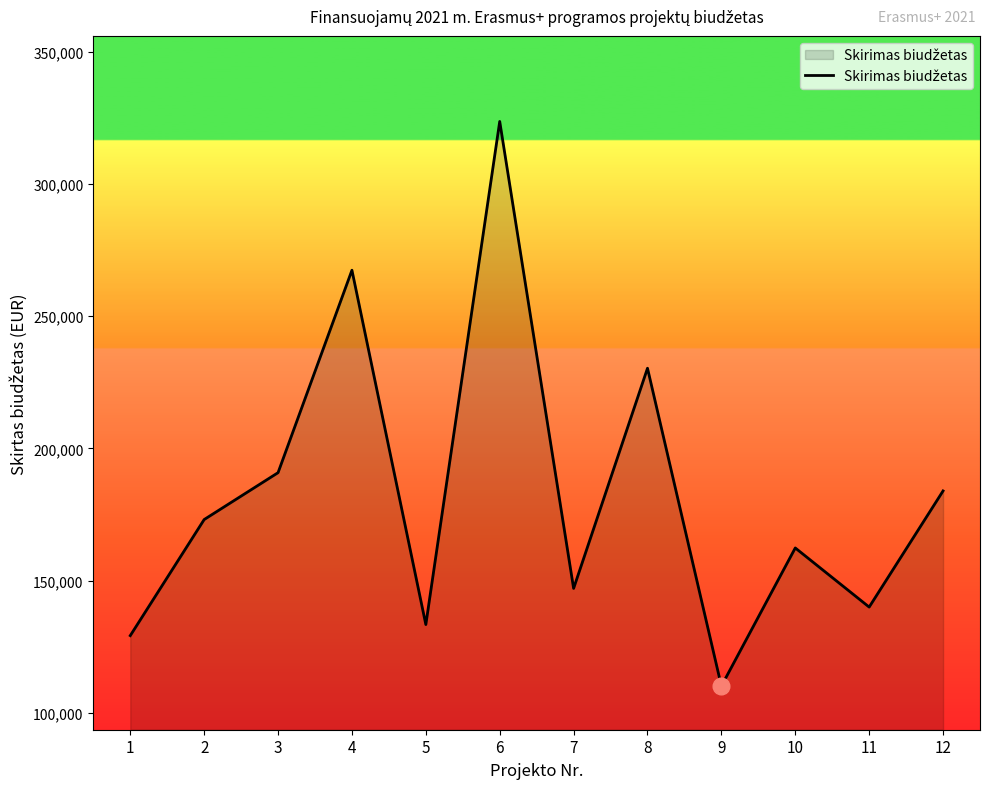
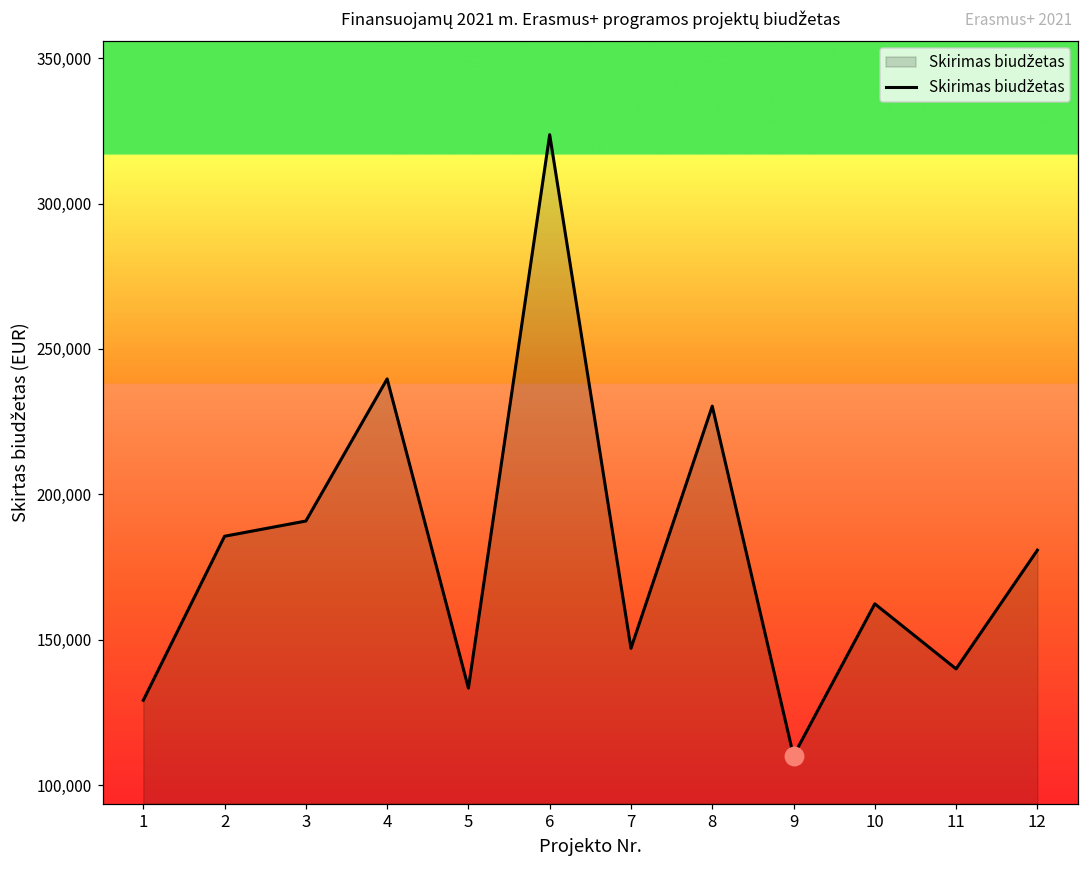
Skirimas biudžetas, 2: 173,000 -> 186,000
Skirimas biudžetas, 4: 267,000 -> 240,000
Skirimas biudžetas, 12: 184,000 -> 181,000
